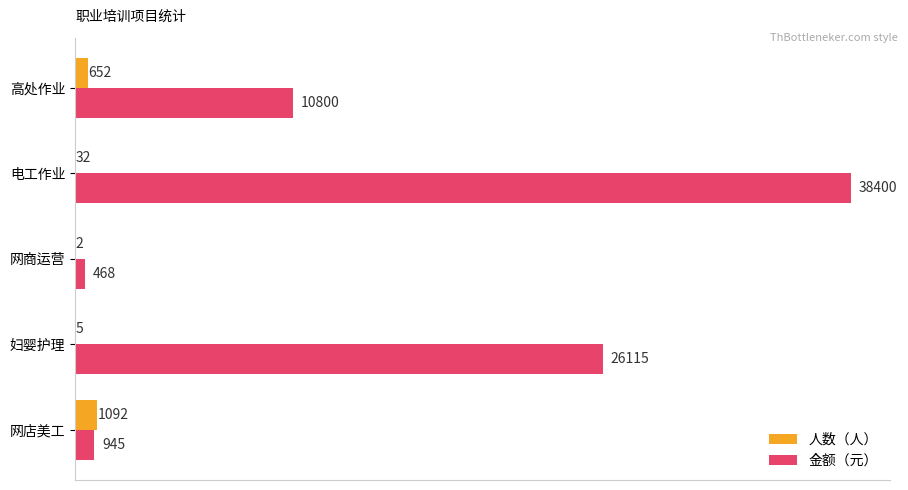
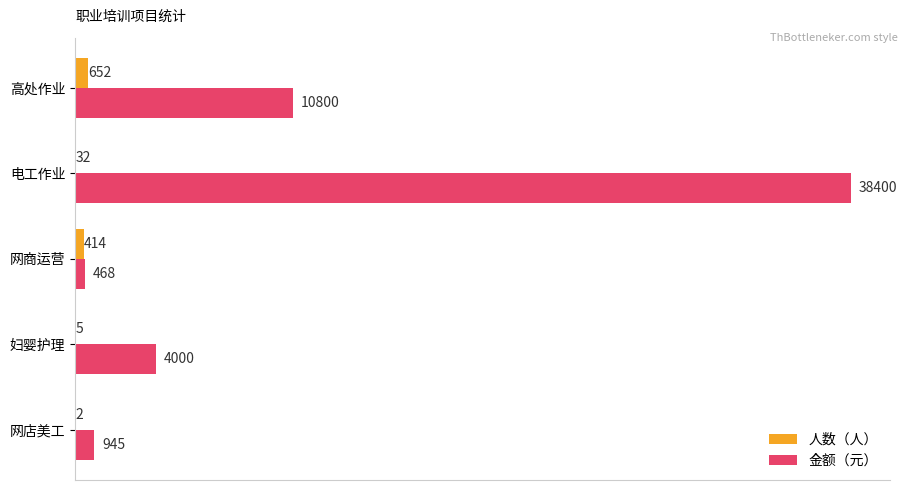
人数（人）, 网商运营: 2 -> 414
金额（元）, 妇婴护理: 26115 -> 4000
人数（人）, 网店美工: 1092 -> 2
